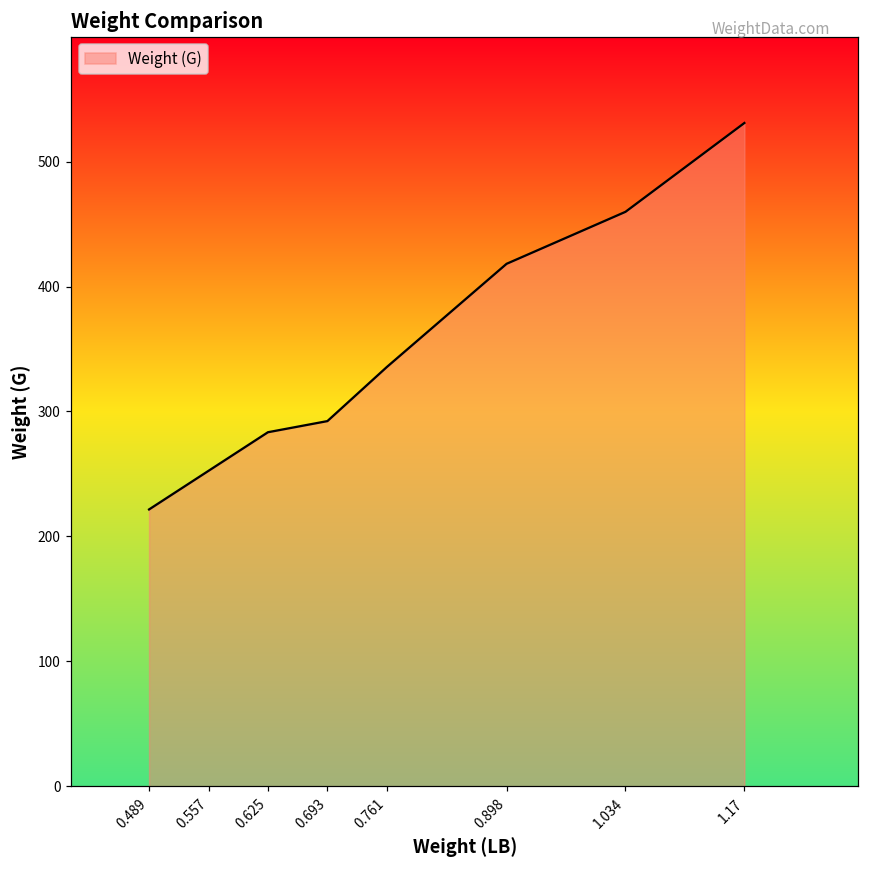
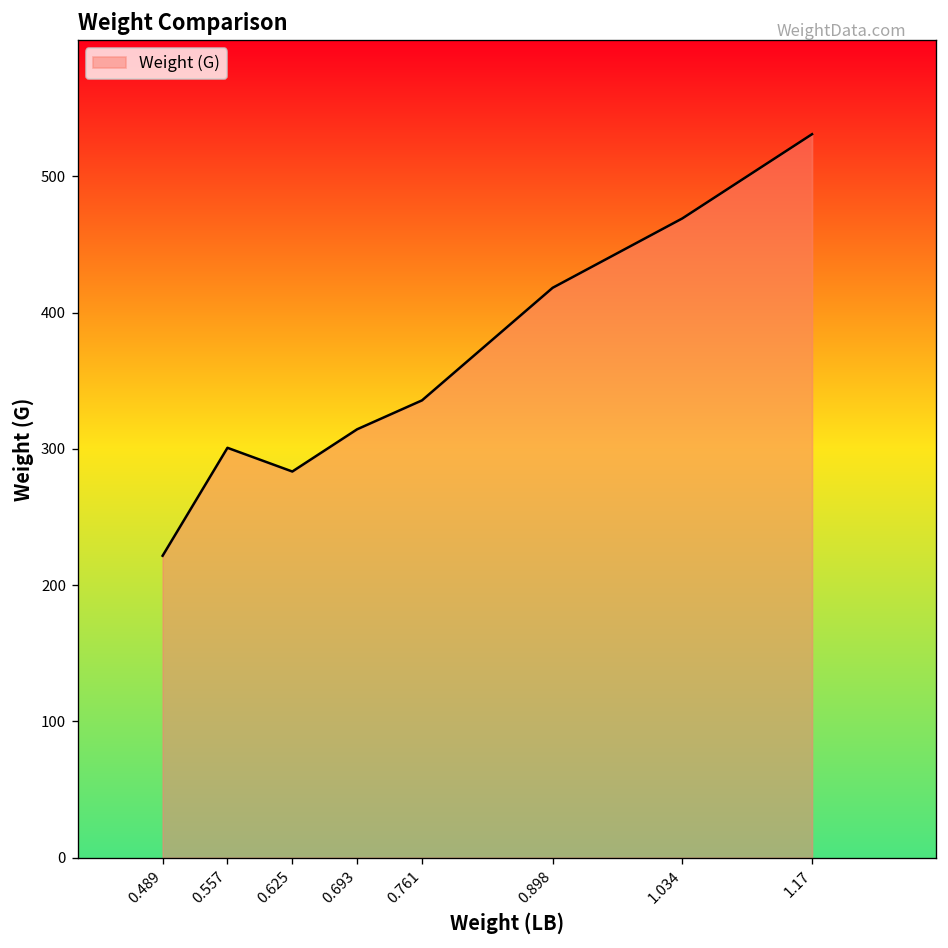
0.557: 253 -> 301
0.693: 292 -> 314
1.034: 460 -> 469
